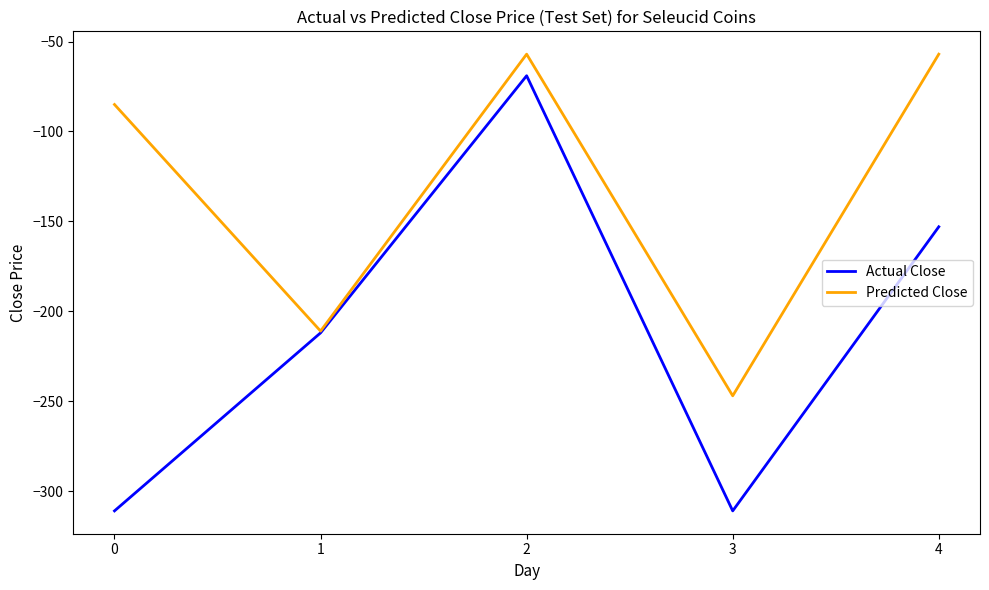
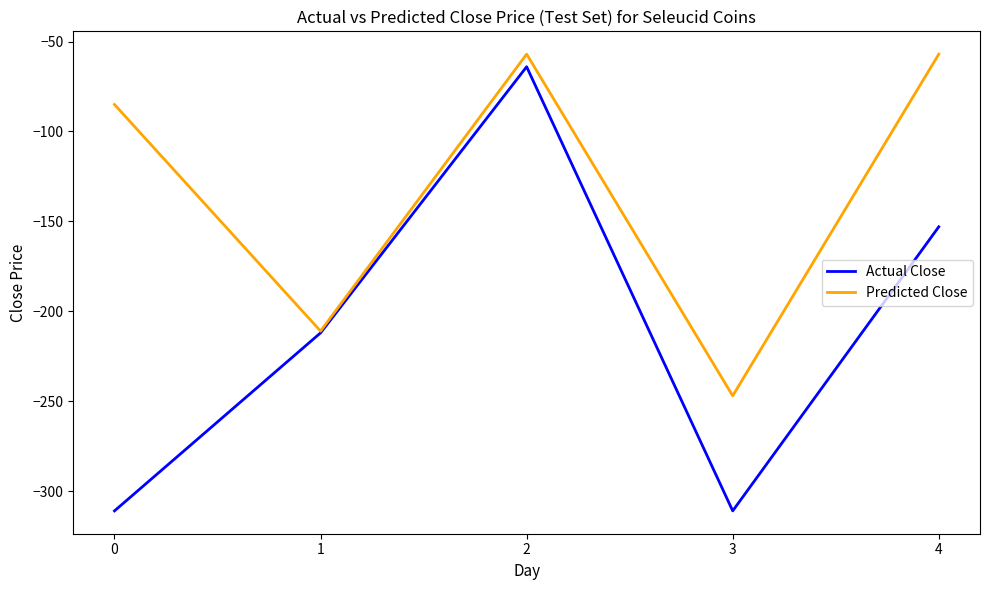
Actual Close, 2: -69 -> -64
